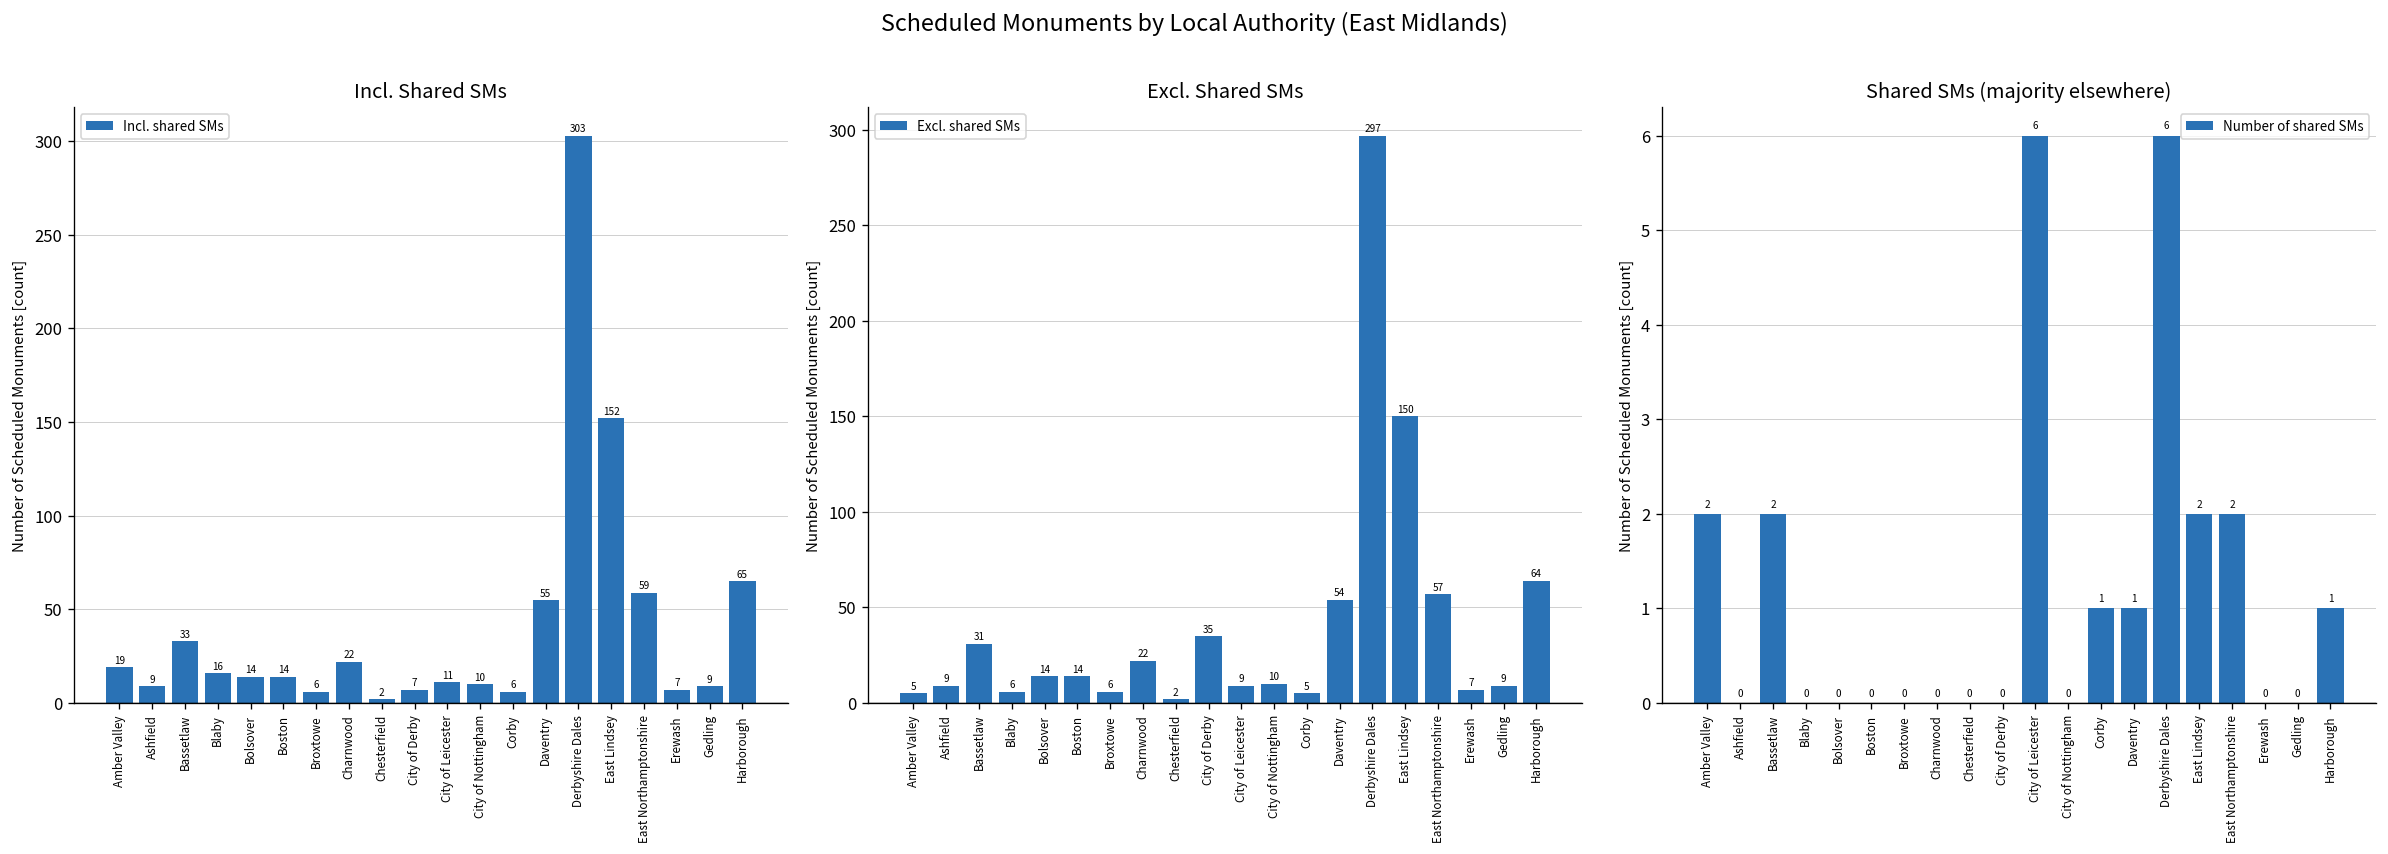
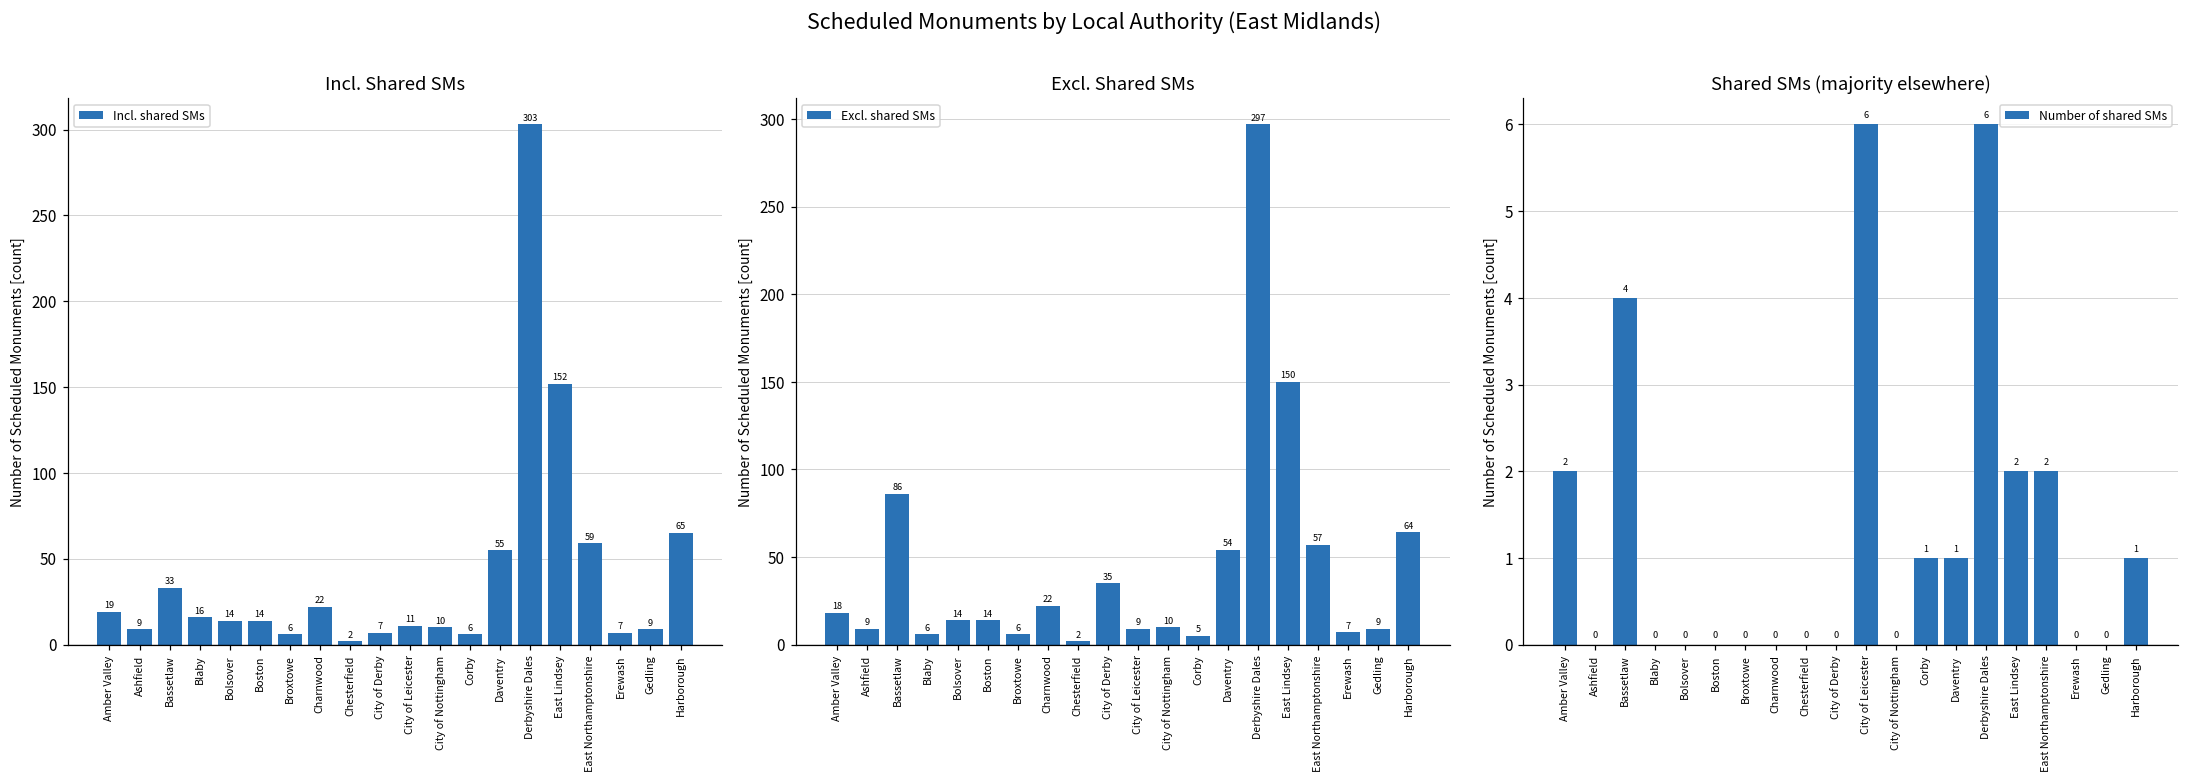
Excl. Shared SMs, Amber Valley: 5 -> 18
Excl. Shared SMs, Bassetlaw: 31 -> 86
Shared SMs (majority elsewhere), Bassetlaw: 2 -> 4
